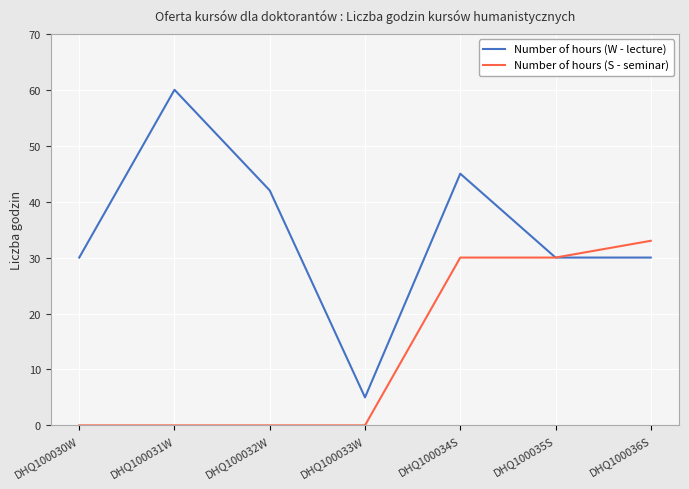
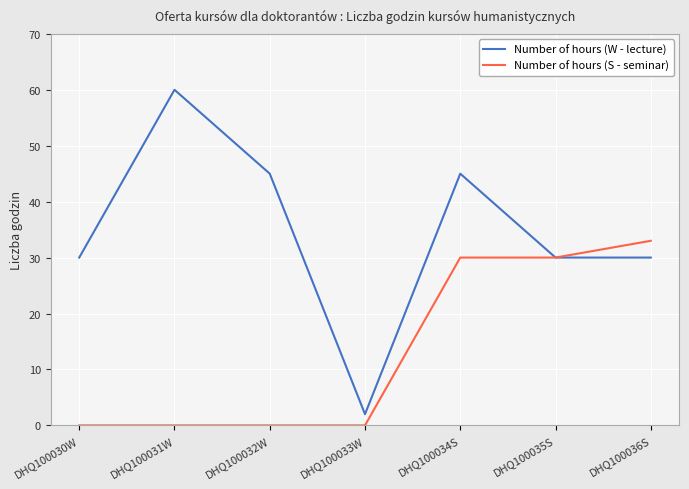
Number of hours (W - lecture), DHQ100032W: 42 -> 45
Number of hours (W - lecture), DHQ100033W: 5 -> 2
